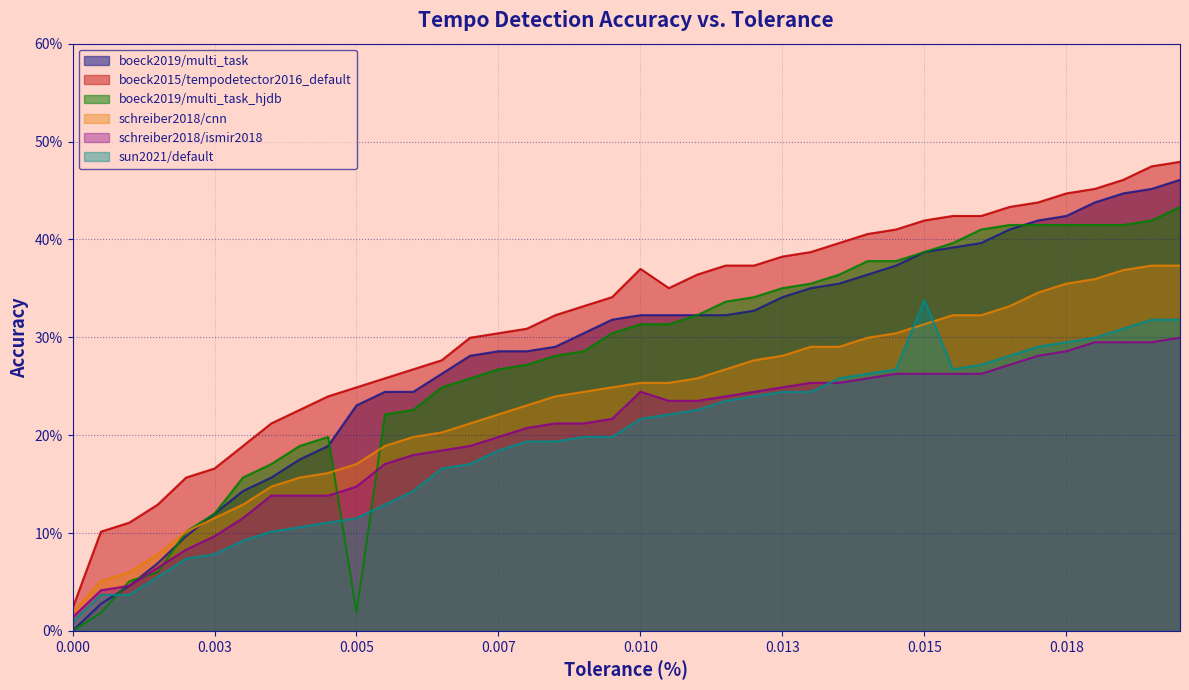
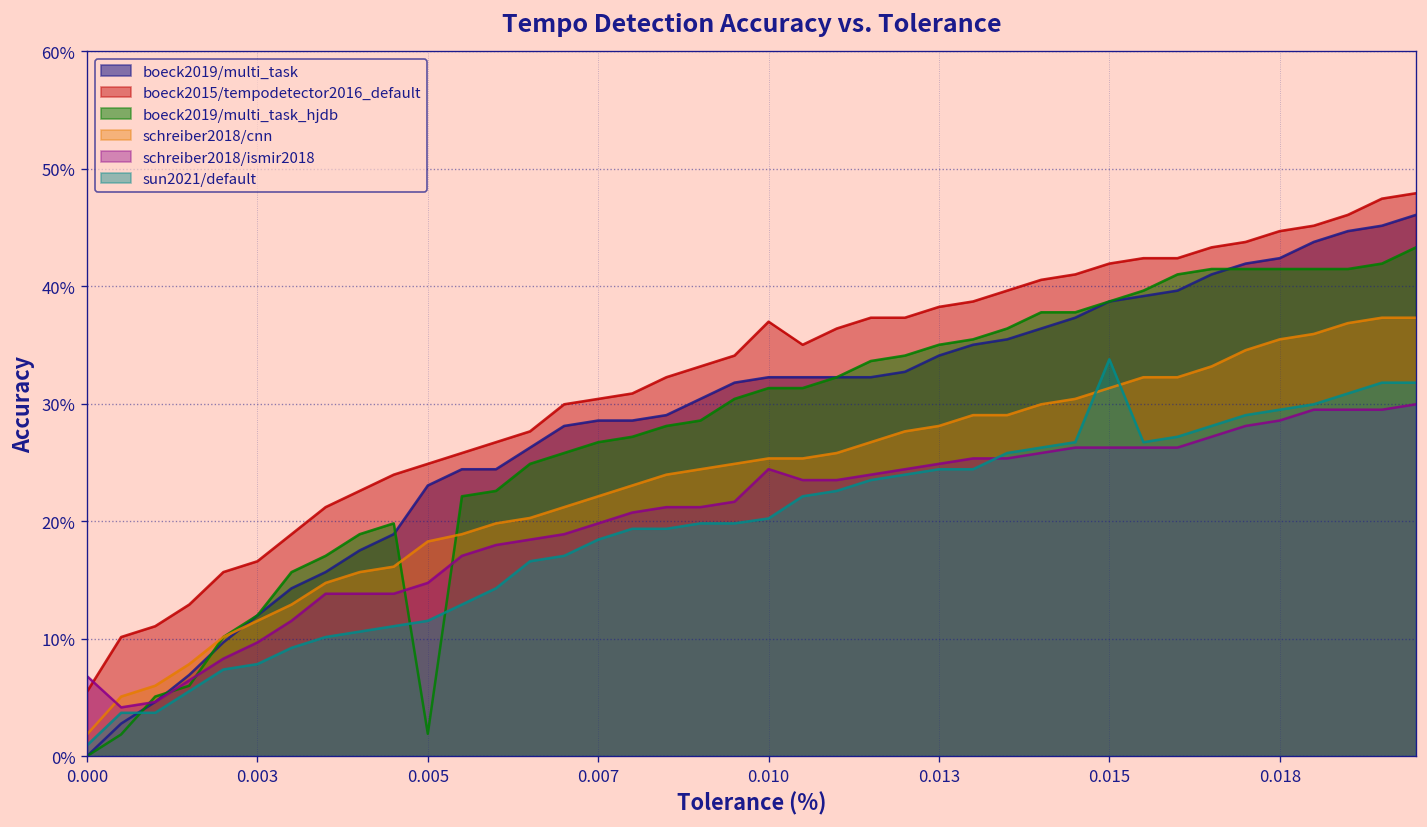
boeck2015/tempodetector2016_default, 0.000: 2% -> 5%
schreiber2018/ismir2018, 0.000: 1% -> 7%
schreiber2018/cnn, 0.005: 17% -> 18%
sun2021/default, 0.010: 22% -> 20%
